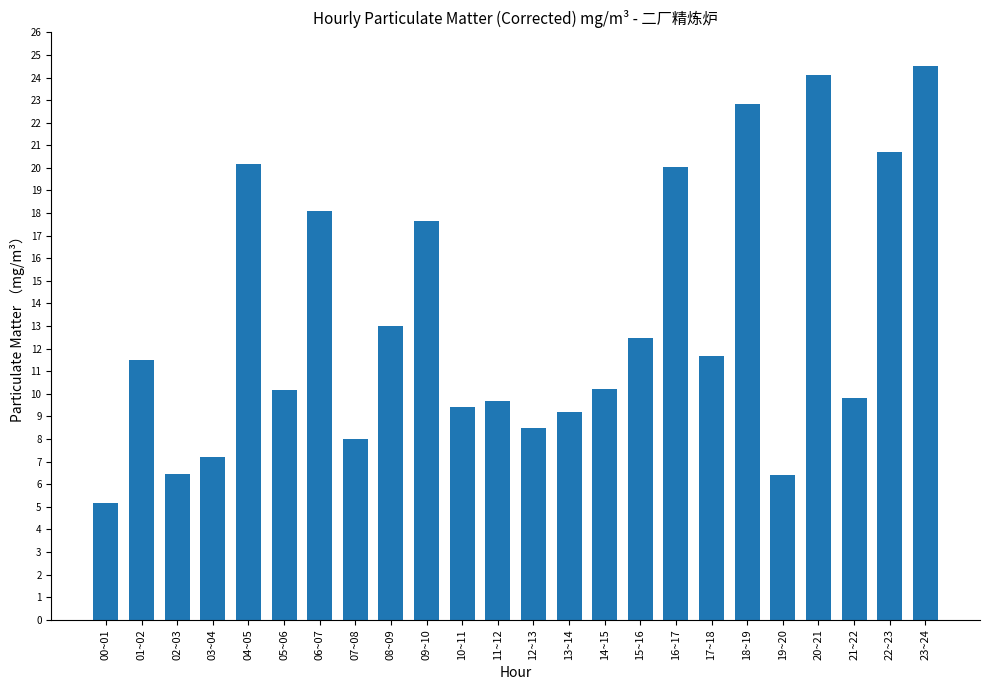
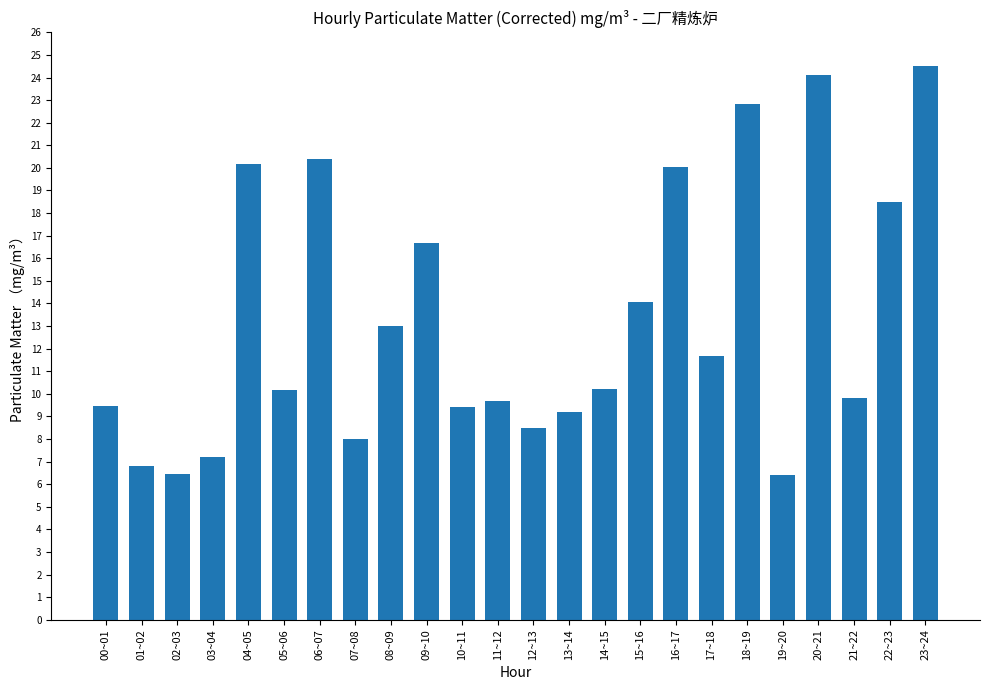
00~01: 5.2 -> 9.5
01~02: 11.5 -> 6.8
06~07: 18.1 -> 20.4
09~10: 17.7 -> 16.7
15~16: 12.5 -> 14.1
22~23: 20.7 -> 18.5
